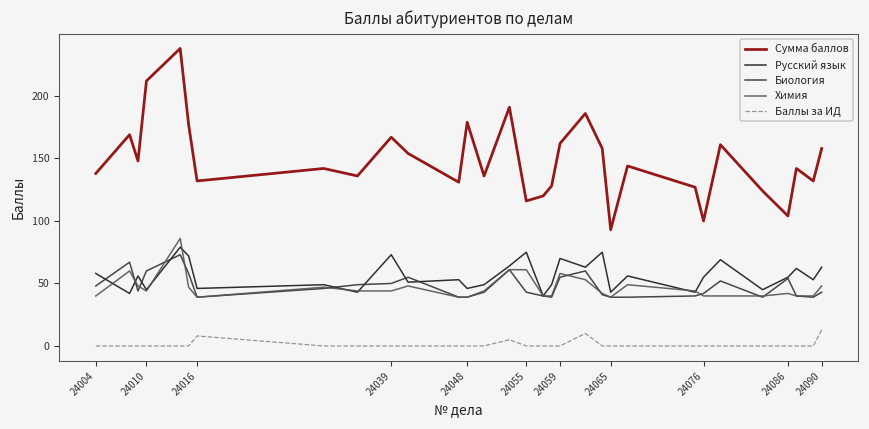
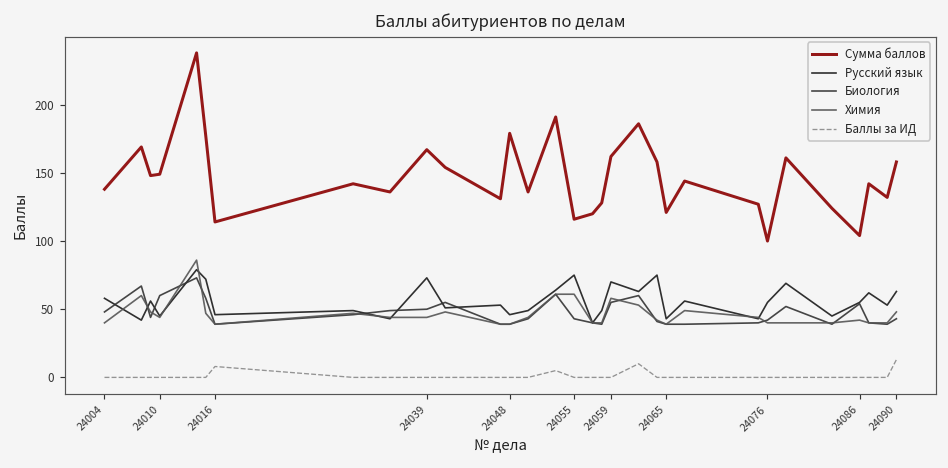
Сумма баллов, 24010: 212 -> 149
Сумма баллов, 24016: 132 -> 114
Сумма баллов, 24065: 93 -> 121
